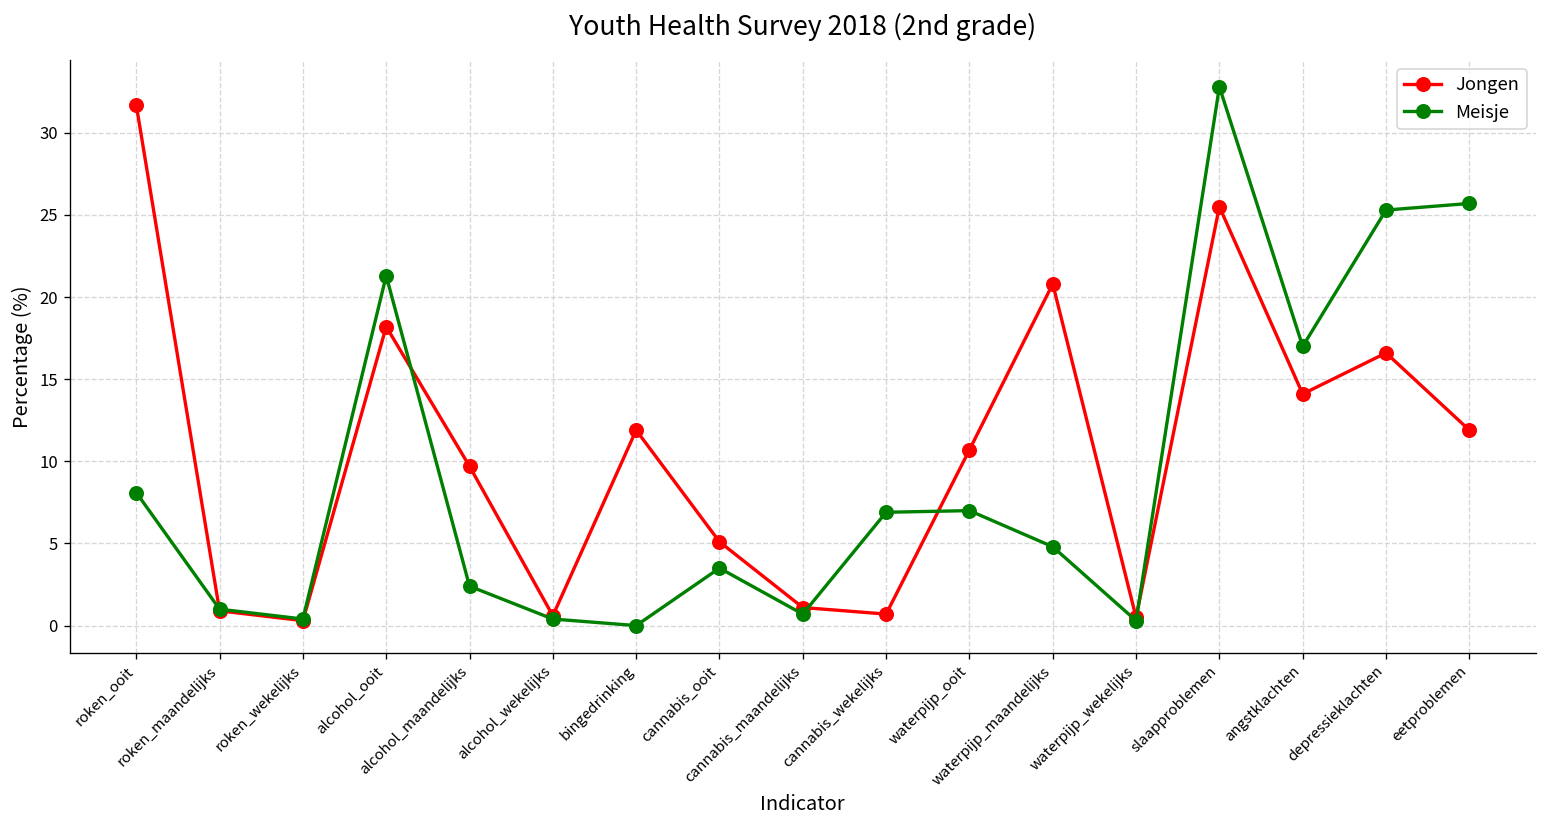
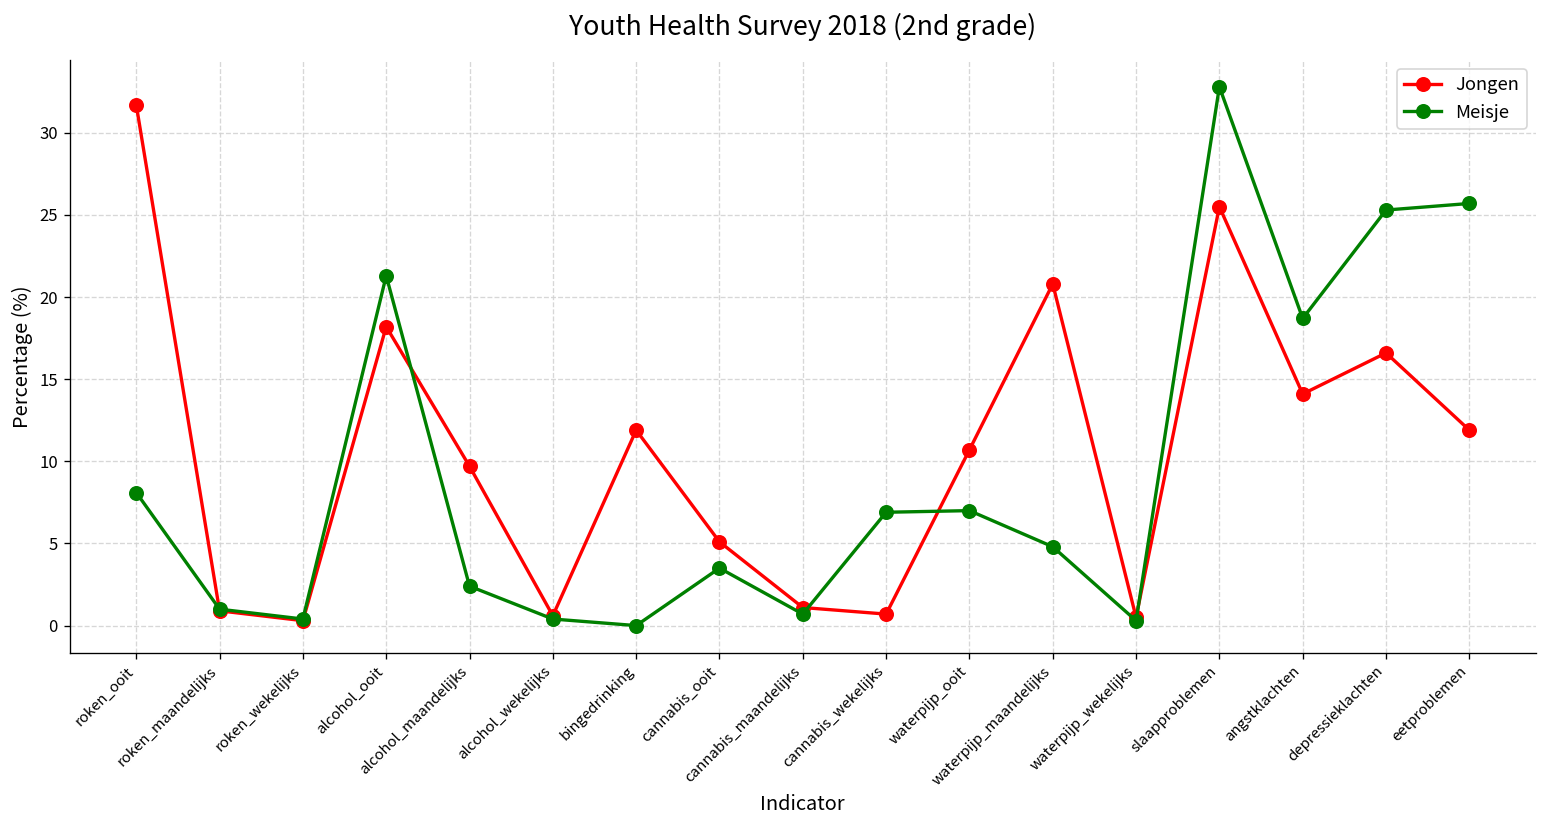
Meisje, angstklachten: 17.0 -> 18.7
